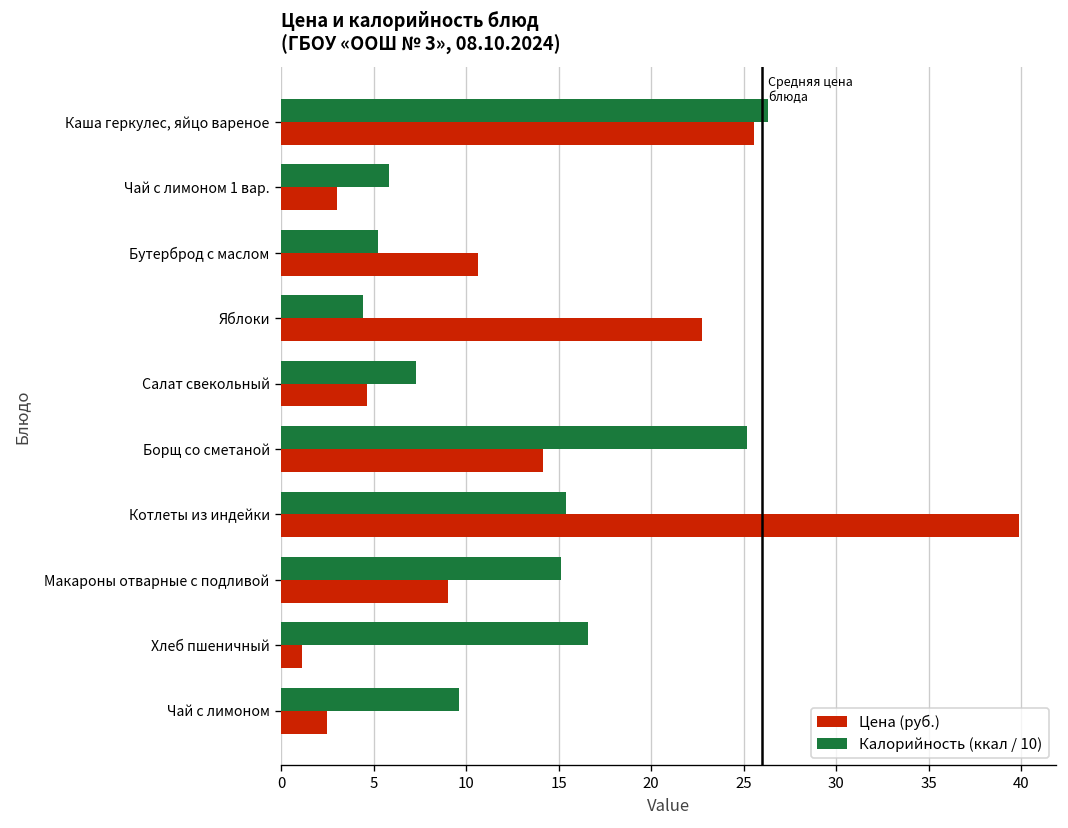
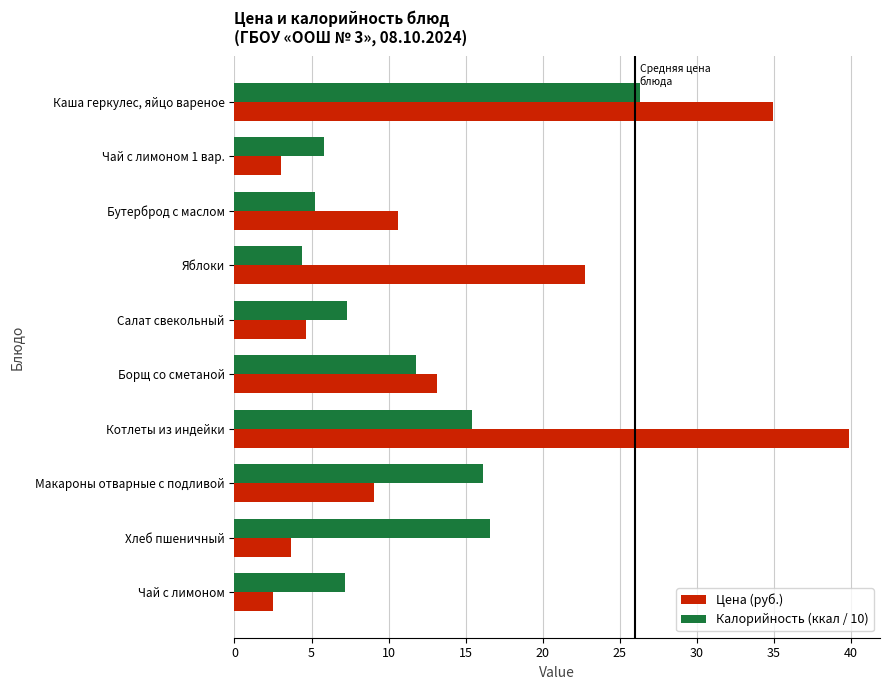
Цена (руб.), Каша геркулес, яйцо вареное: 25.6 -> 35.0
Калорийность (ккал / 10), Борщ со сметаной: 25.2 -> 11.8
Цена (руб.), Борщ со сметаной: 14.1 -> 13.1
Калорийность (ккал / 10), Макароны отварные с подливой: 15.1 -> 16.1
Цена (руб.), Хлеб пшеничный: 1.1 -> 3.7
Калорийность (ккал / 10), Чай с лимоном: 9.6 -> 7.2
